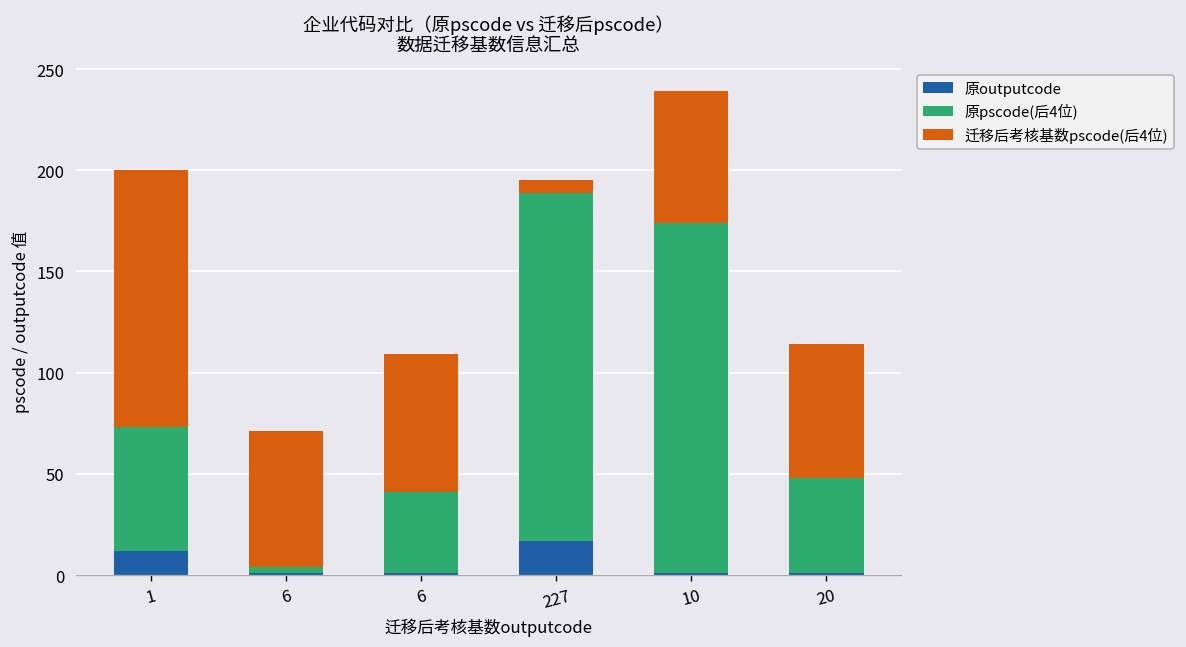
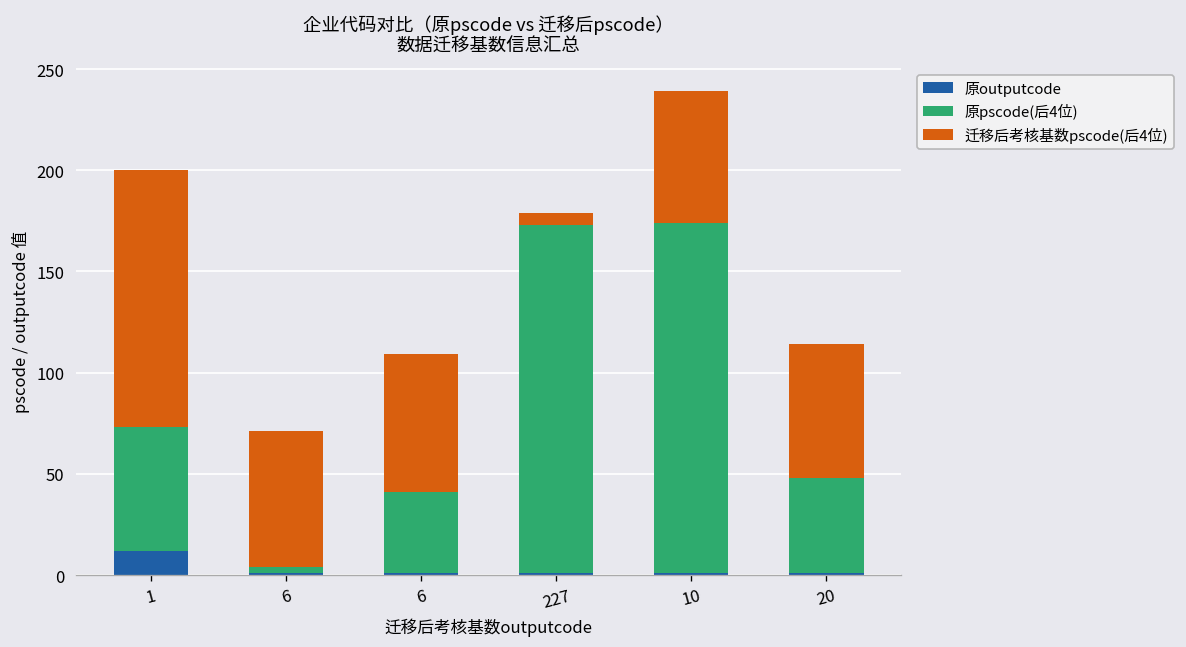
原outputcode, 227: 17 -> 1
